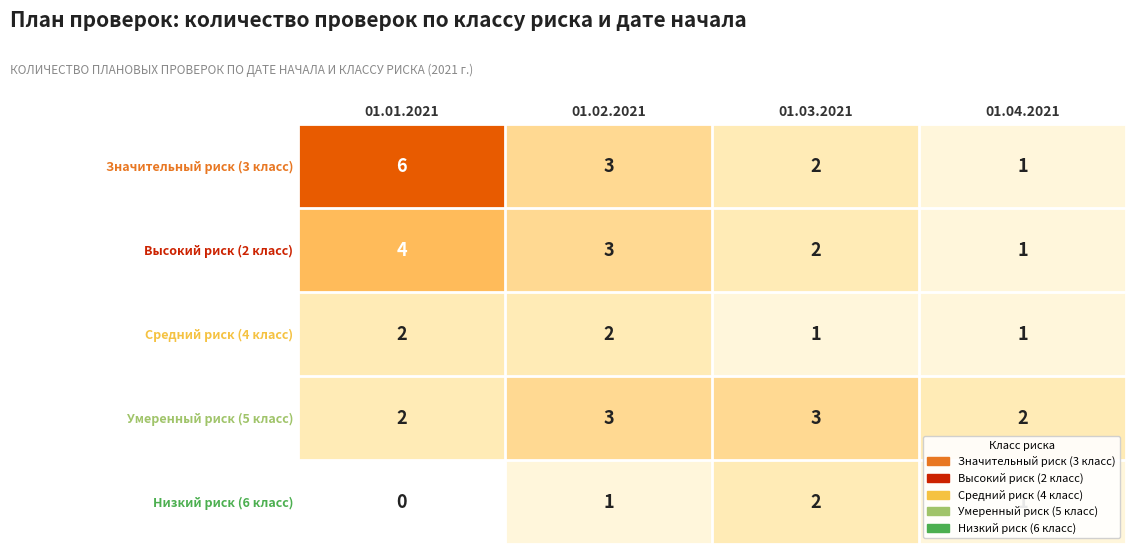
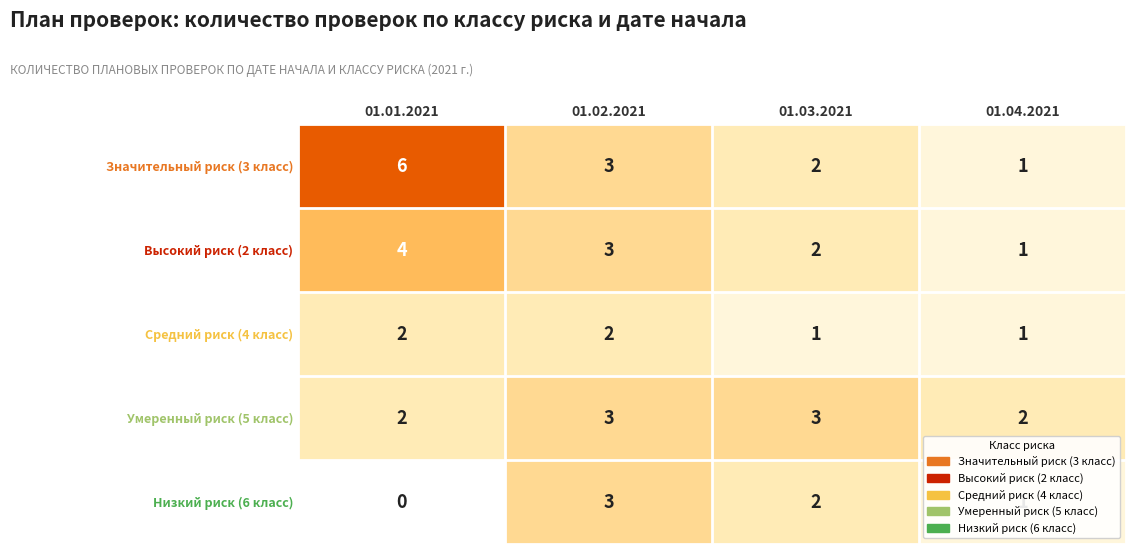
Низкий риск (6 класс), 01.02.2021: 1 -> 3
